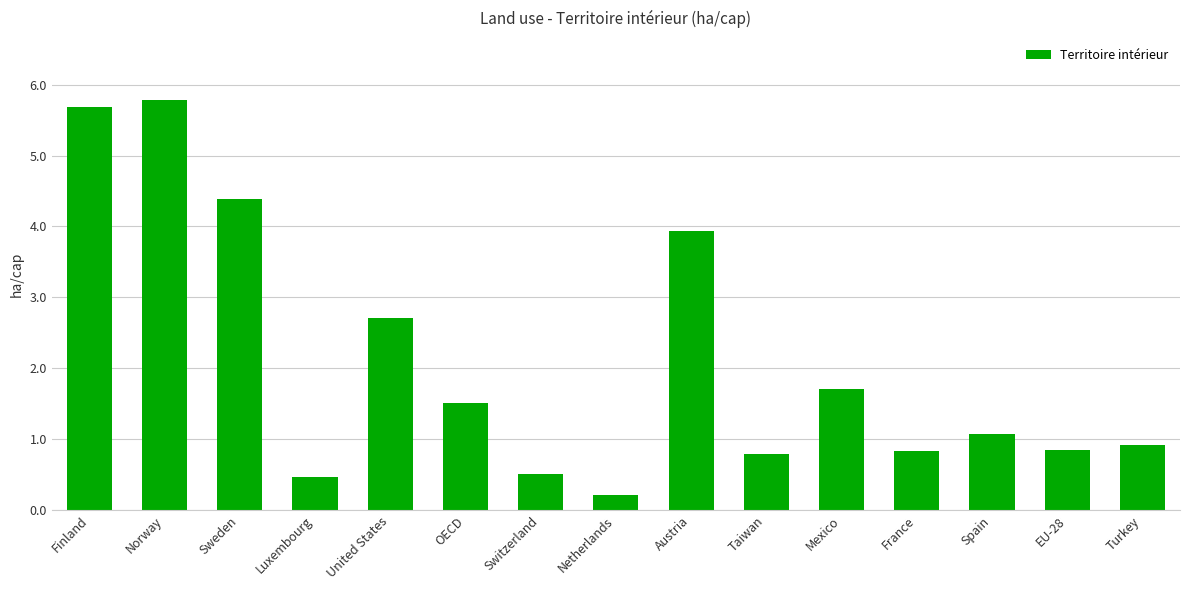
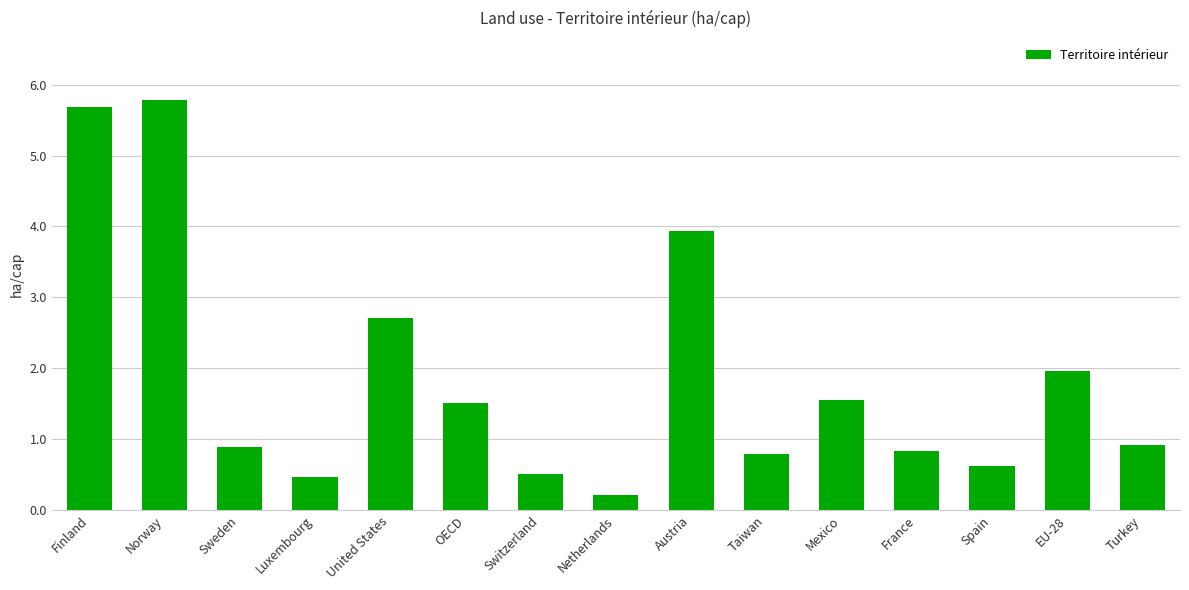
Sweden: 4.4 -> 0.9
Mexico: 1.7 -> 1.6
Spain: 1.1 -> 0.6
EU-28: 0.8 -> 2.0
